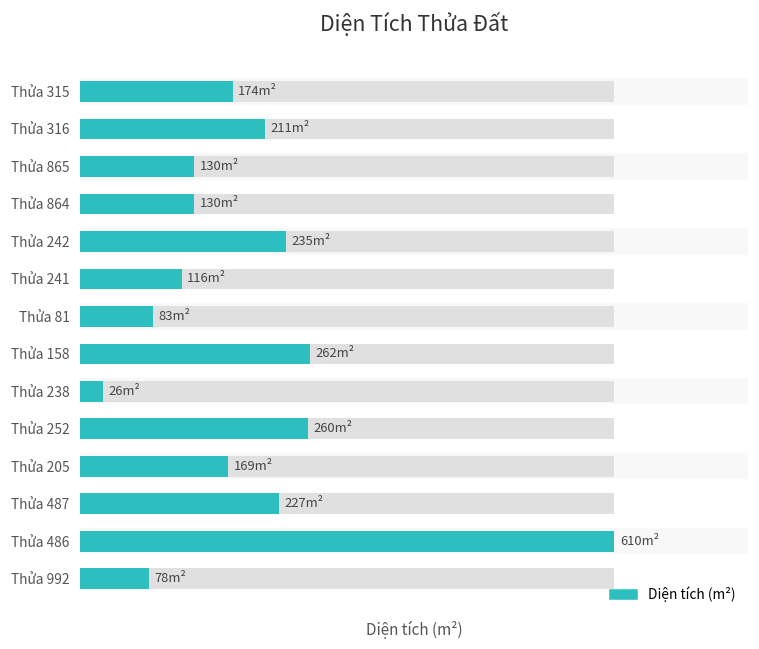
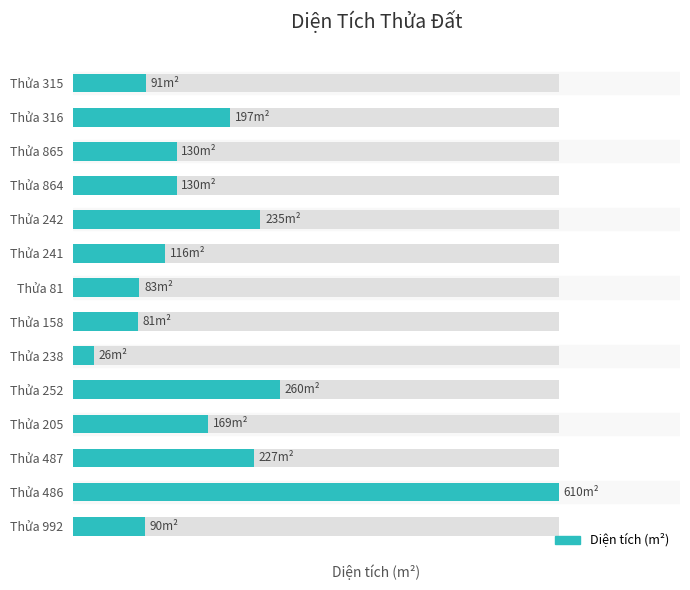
Diện tích (m²), Thửa 315: 174m² -> 91m²
Diện tích (m²), Thửa 316: 211m² -> 197m²
Diện tích (m²), Thửa 158: 262m² -> 81m²
Diện tích (m²), Thửa 992: 78m² -> 90m²
